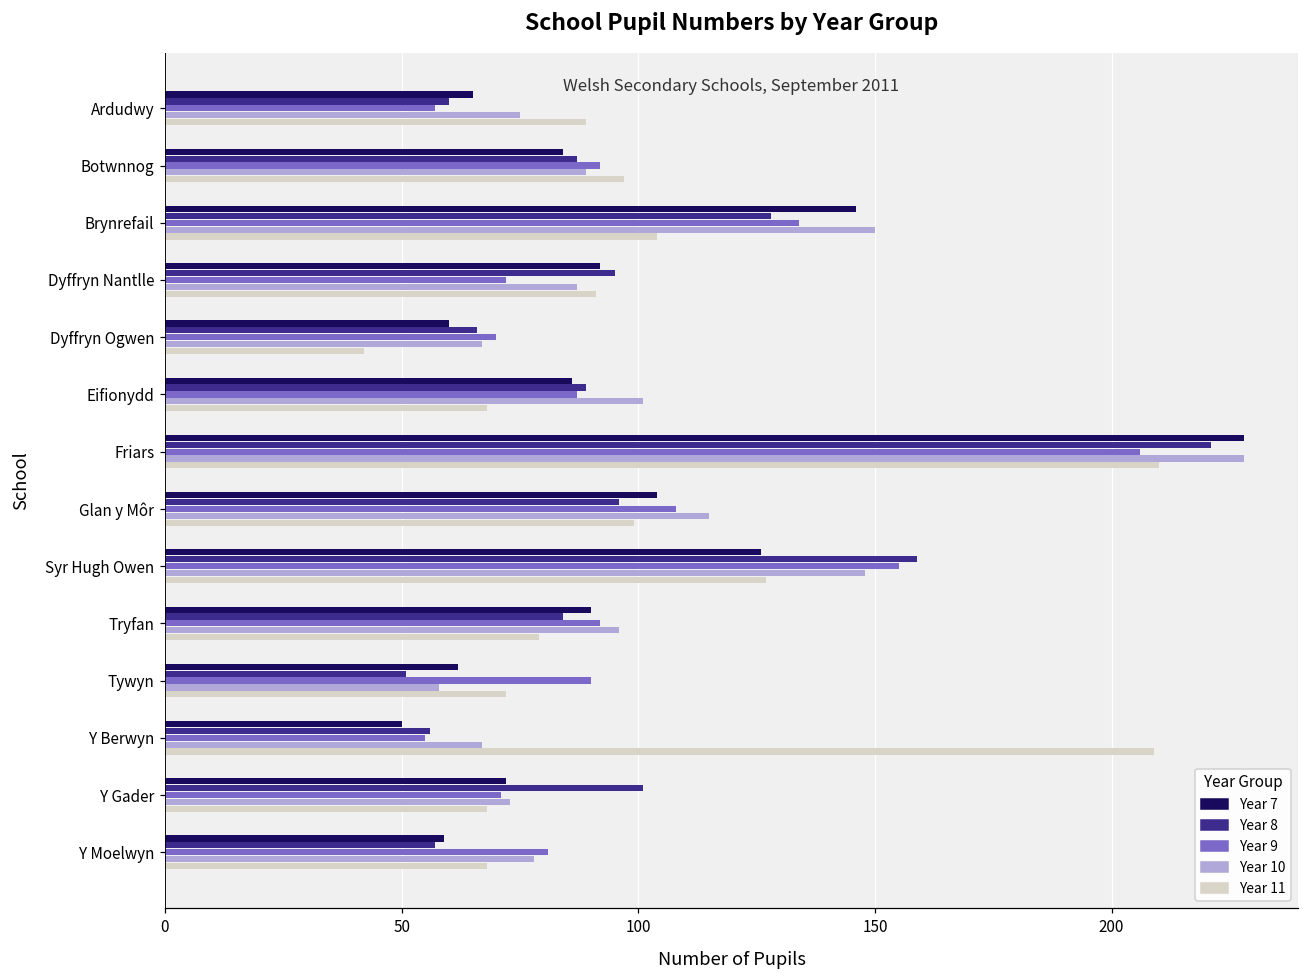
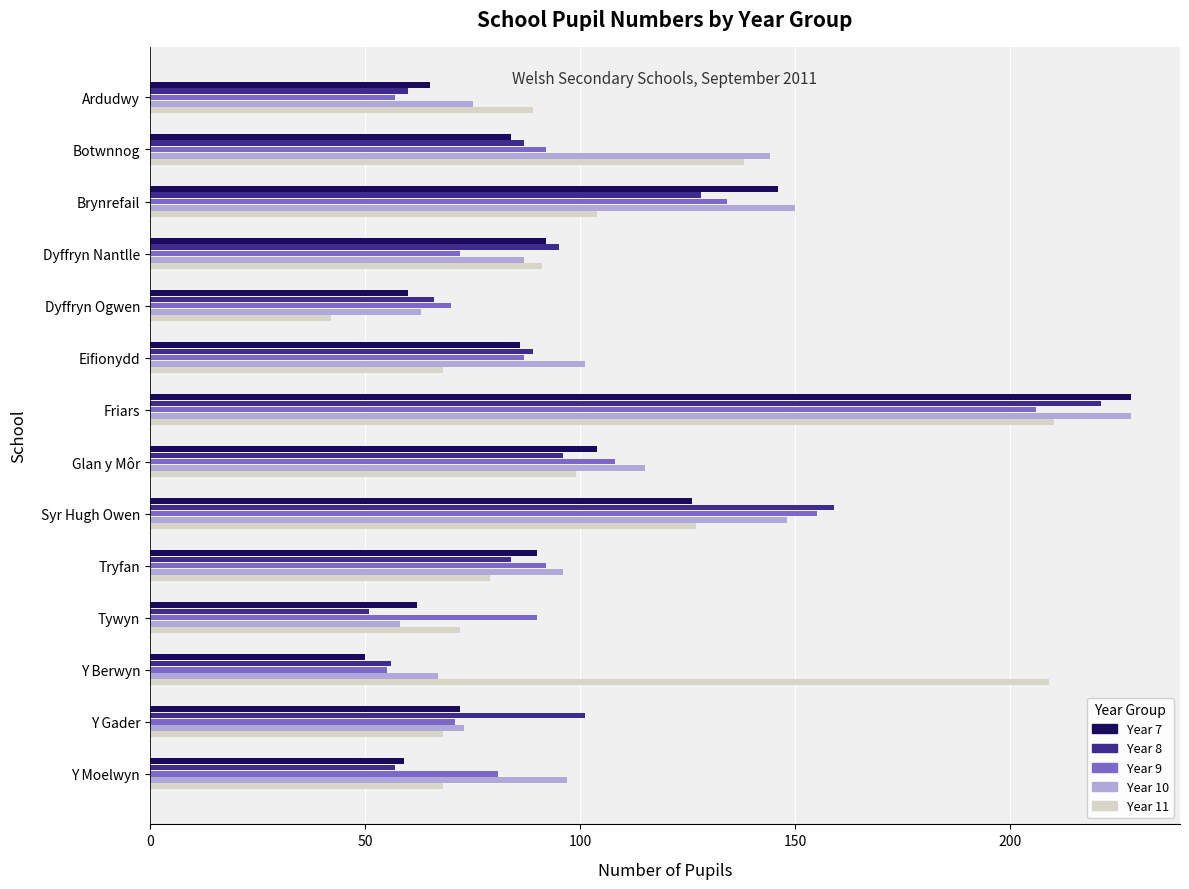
Year 10, Botwnnog: 89 -> 144
Year 11, Botwnnog: 97 -> 138
Year 10, Dyffryn Ogwen: 67 -> 63
Year 10, Y Moelwyn: 78 -> 97
